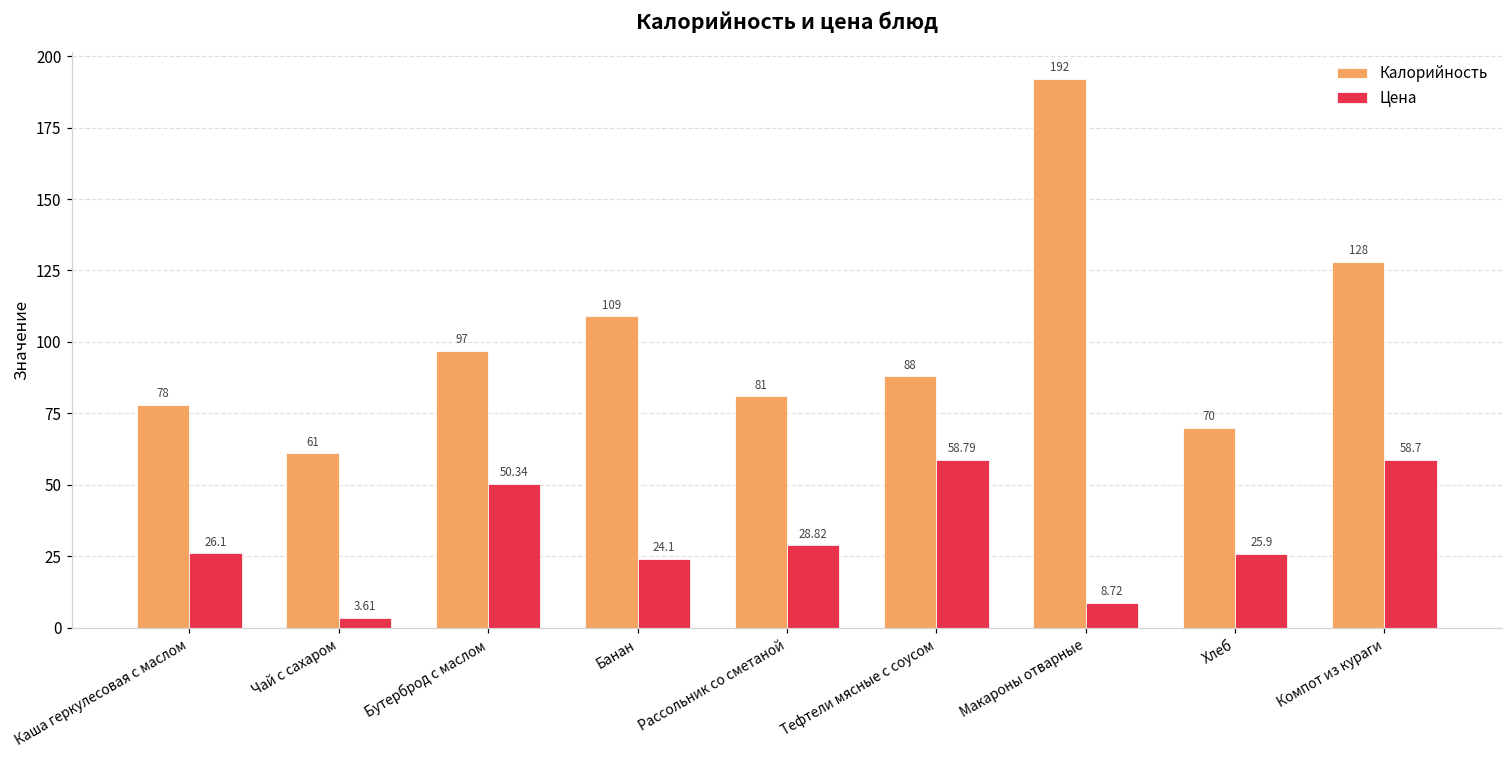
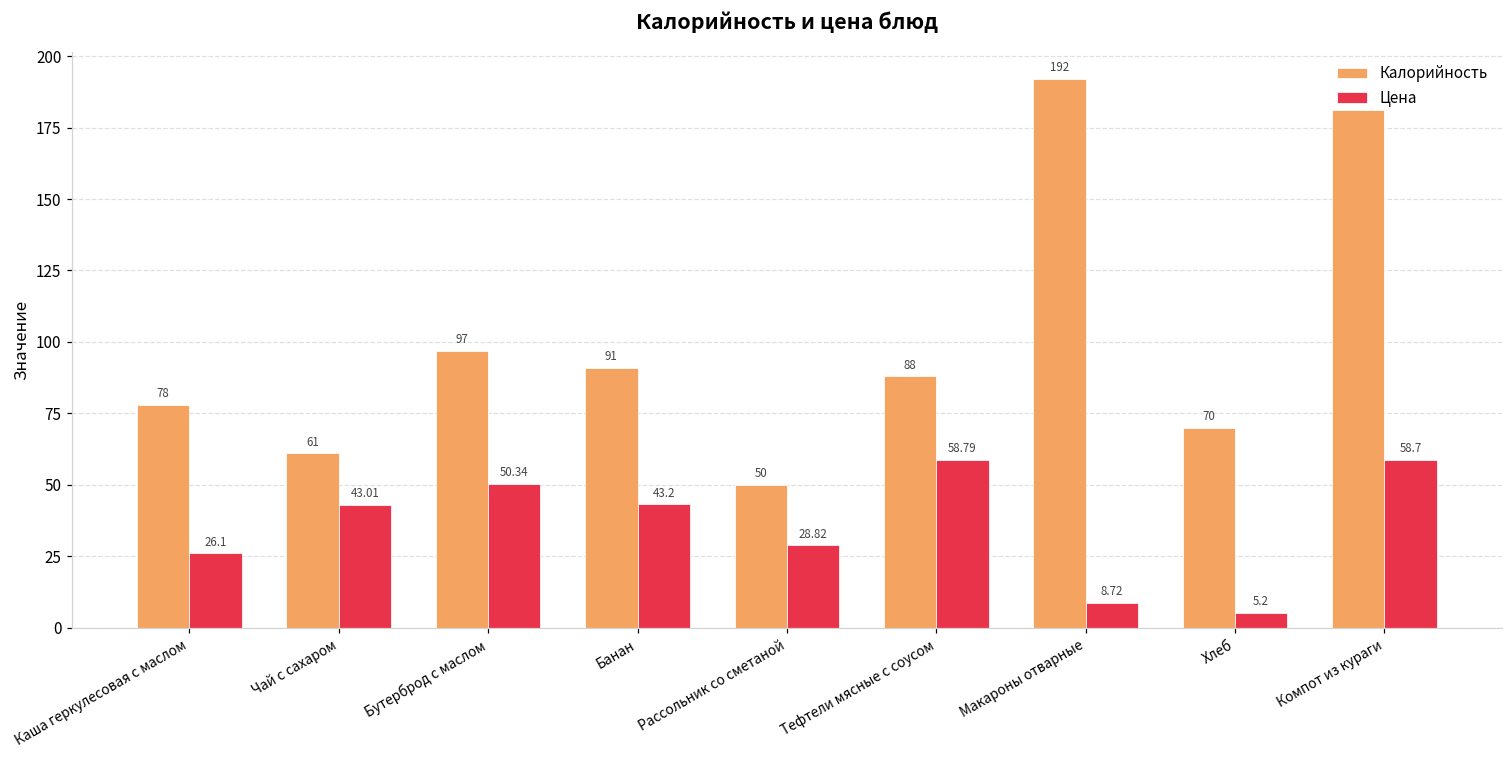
Цена, Чай с сахаром: 3.61 -> 43.01
Калорийность, Банан: 109 -> 91
Цена, Банан: 24.1 -> 43.2
Калорийность, Рассольник со сметаной: 81 -> 50
Цена, Хлеб: 25.9 -> 5.2
Калорийность, Компот из кураги: 128 -> 181
